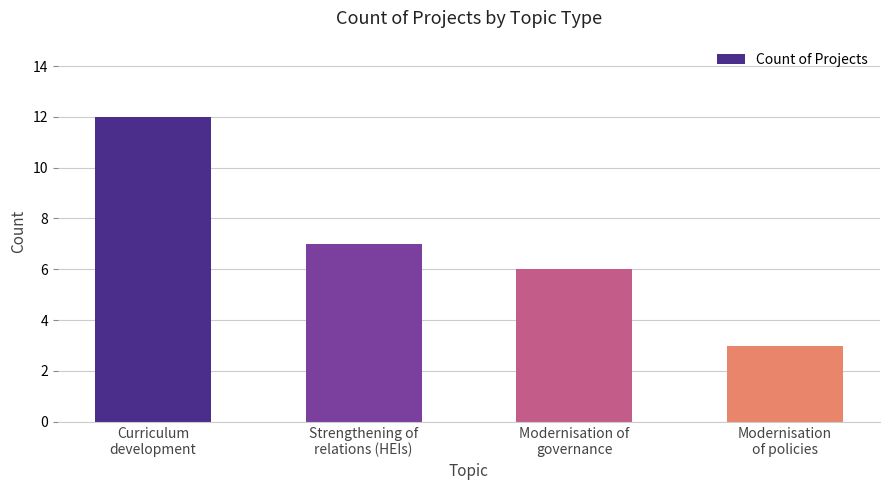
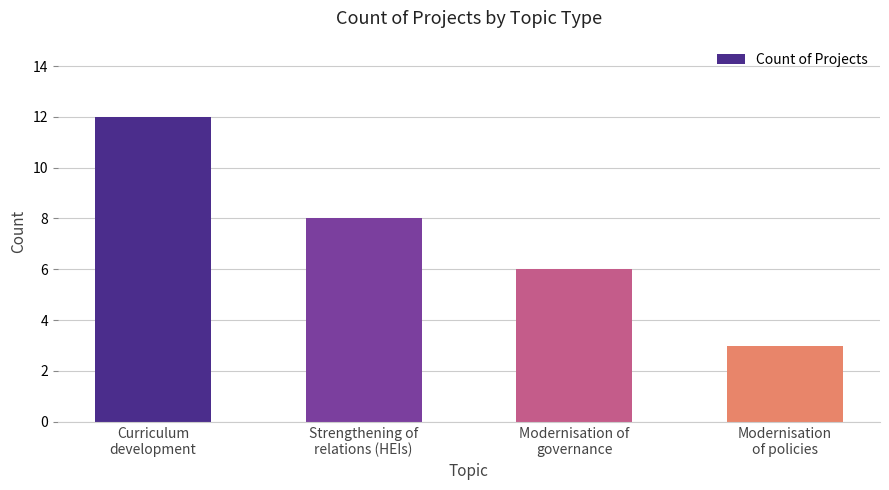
Strengthening of relations (HEIs): 7 -> 8
